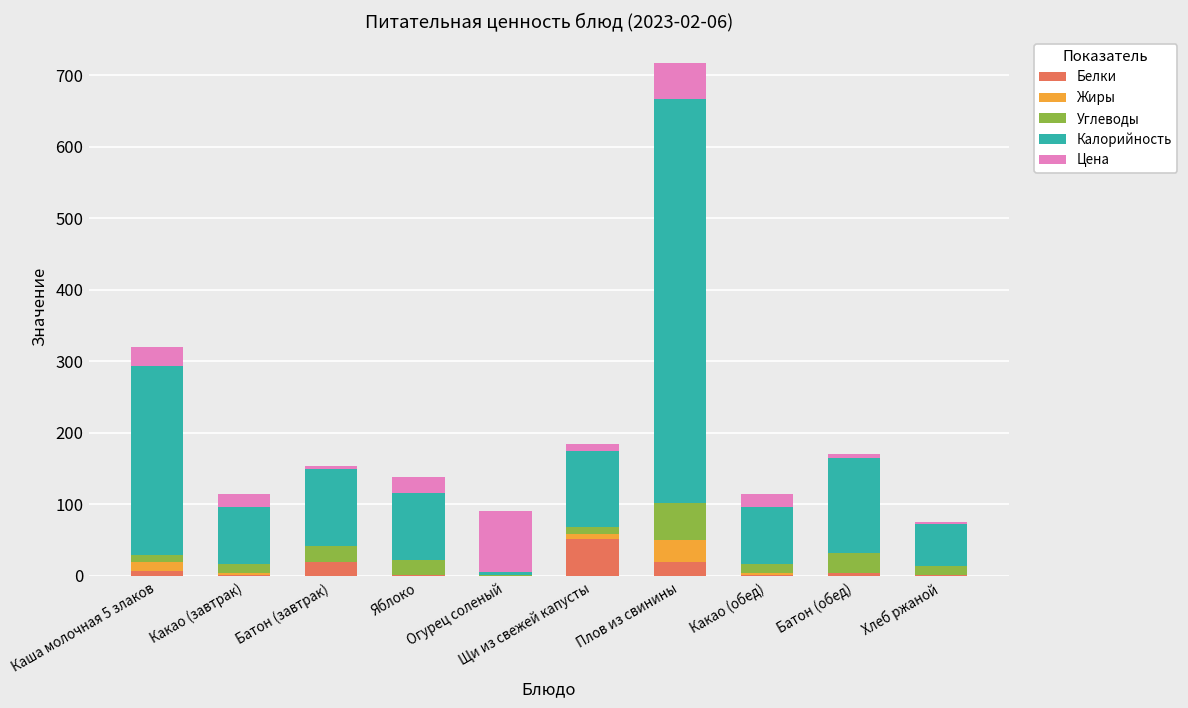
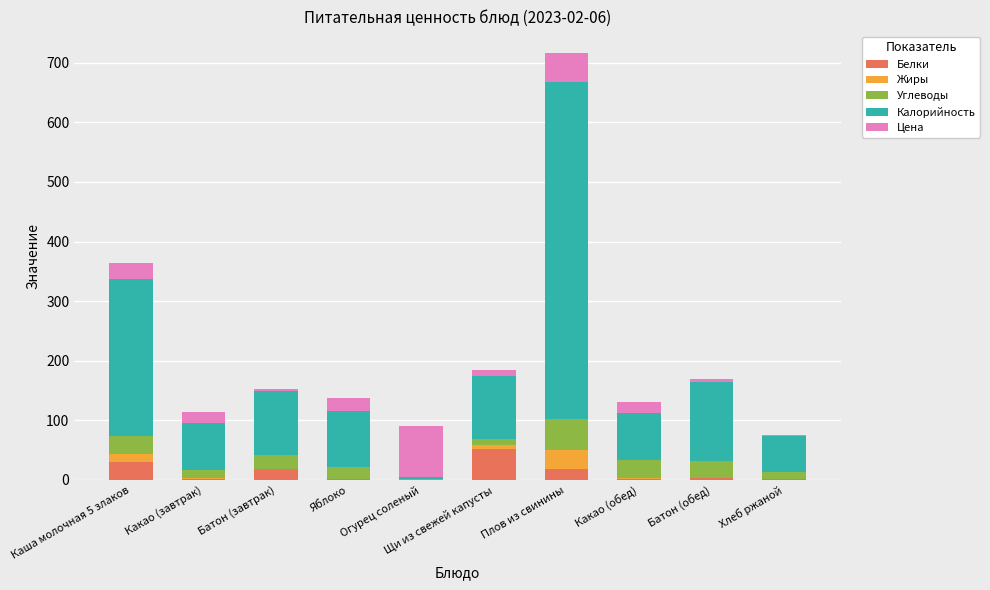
Белки, Каша молочная 5 злаков: 10 -> 30
Углеводы, Каша молочная 5 злаков: 10 -> 30
Углеводы, Какао (обед): 10 -> 30
